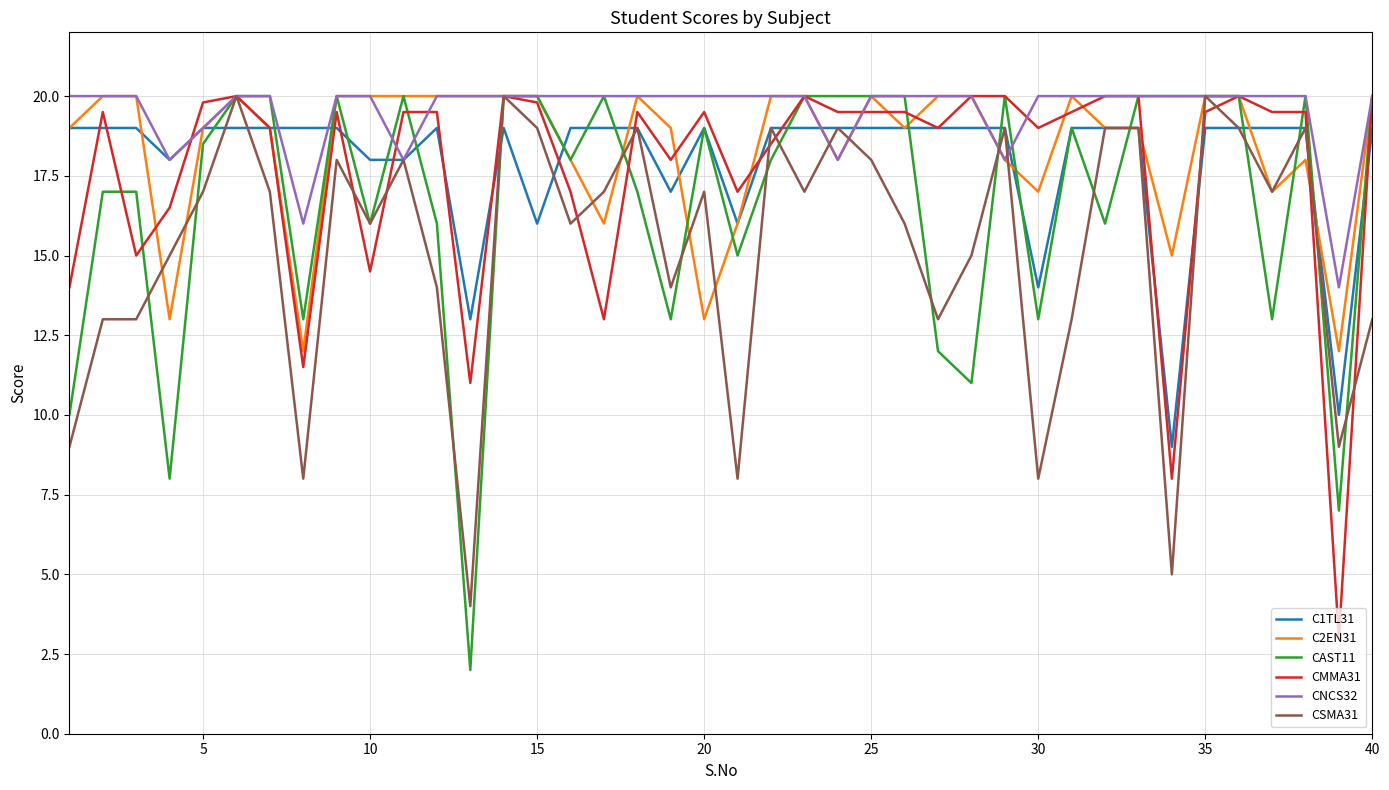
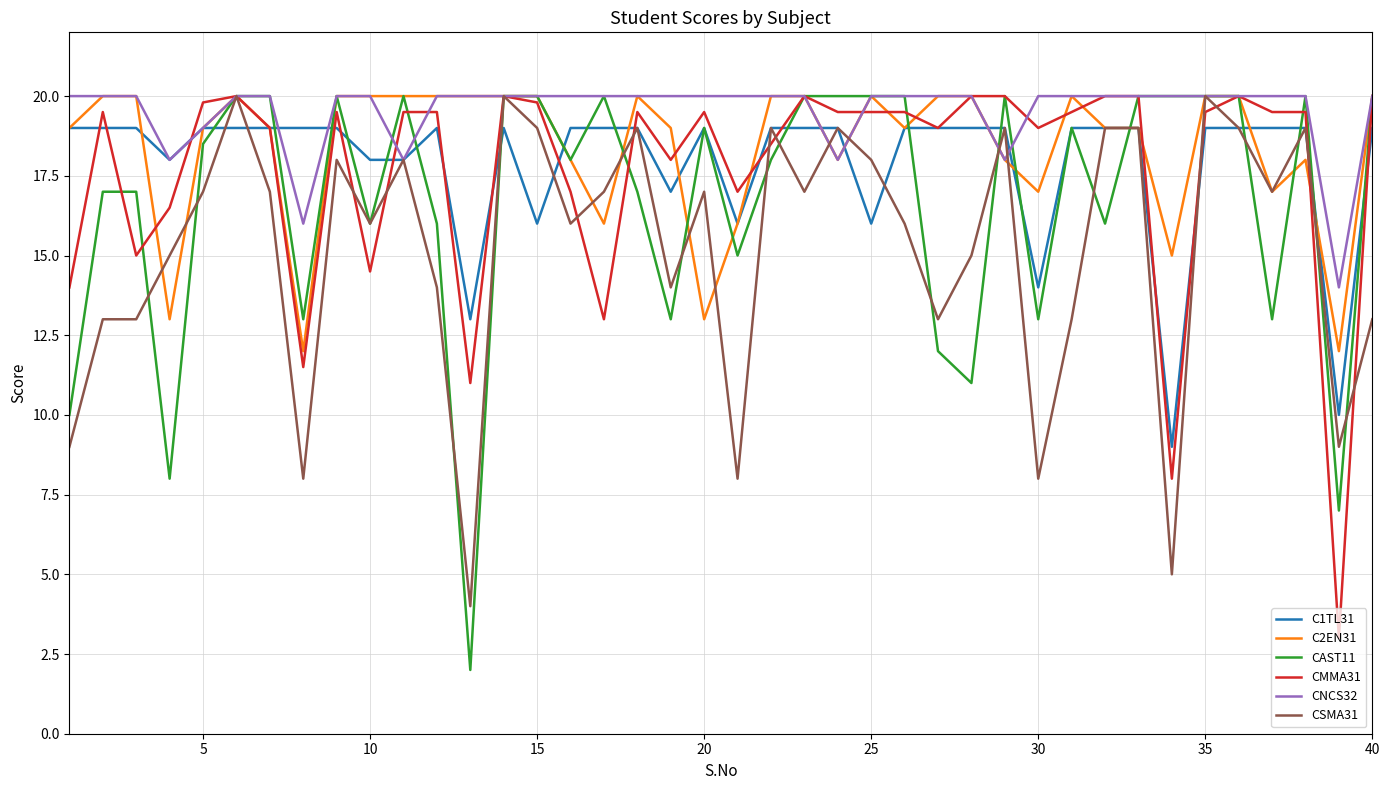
C1TL31, 25: 19 -> 16
